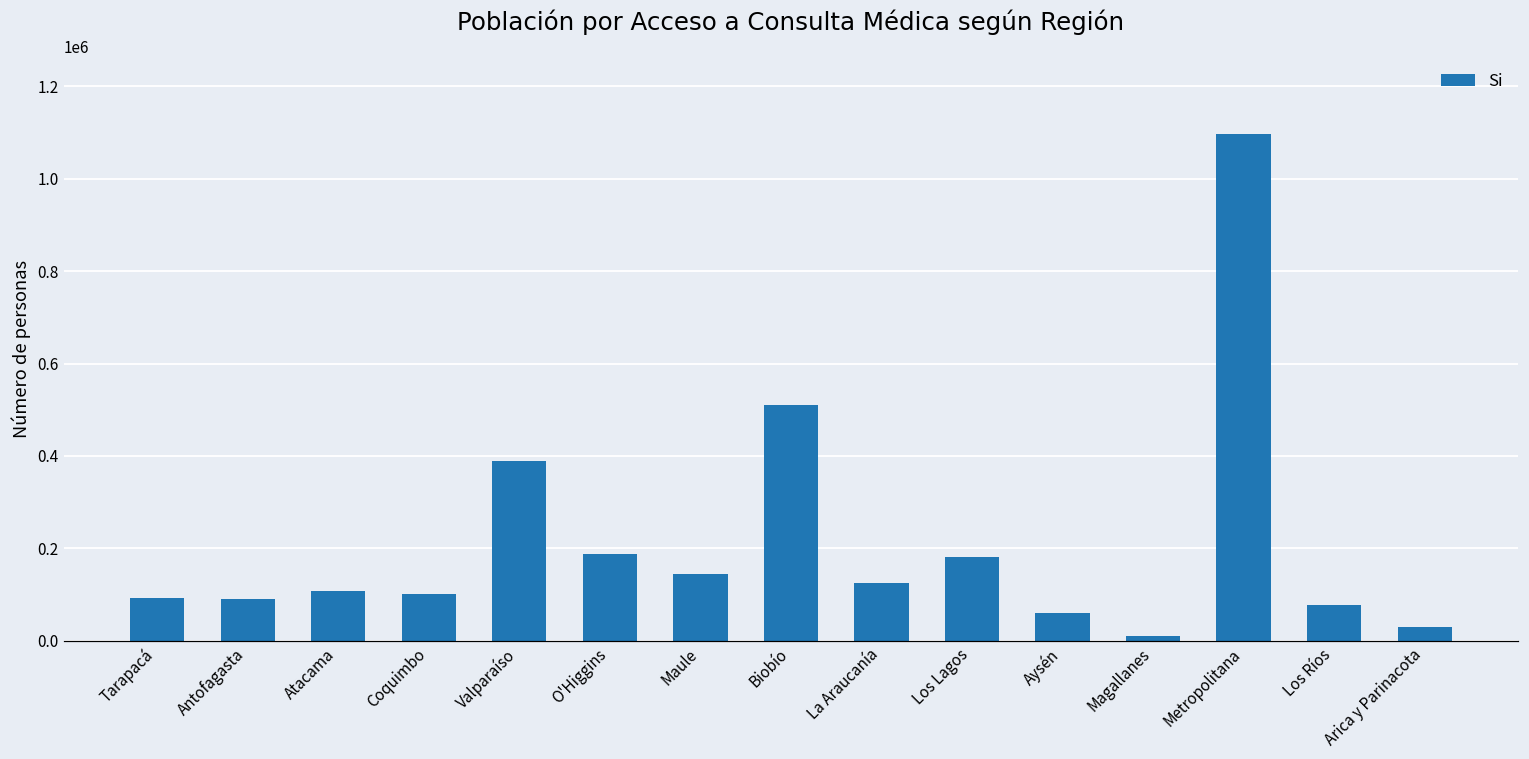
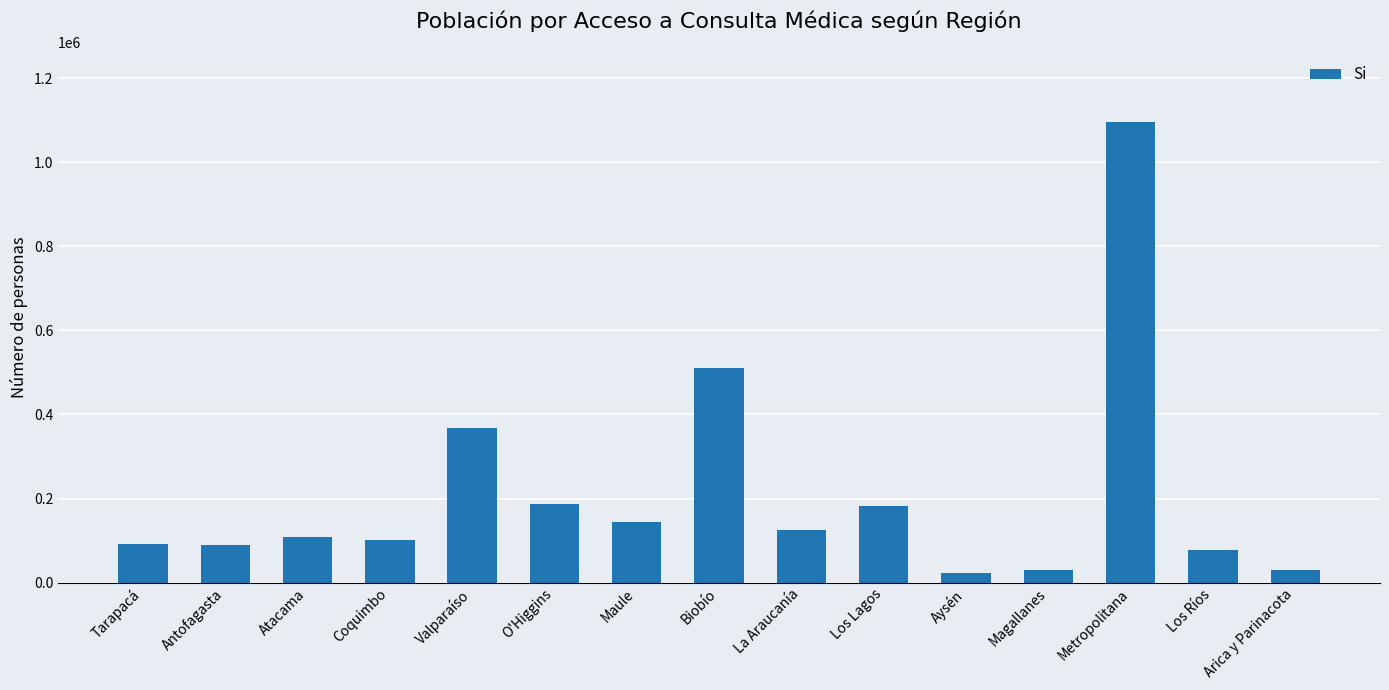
Valparaíso: 390000 -> 370000
Aysén: 60000 -> 20000
Magallanes: 10000 -> 30000
